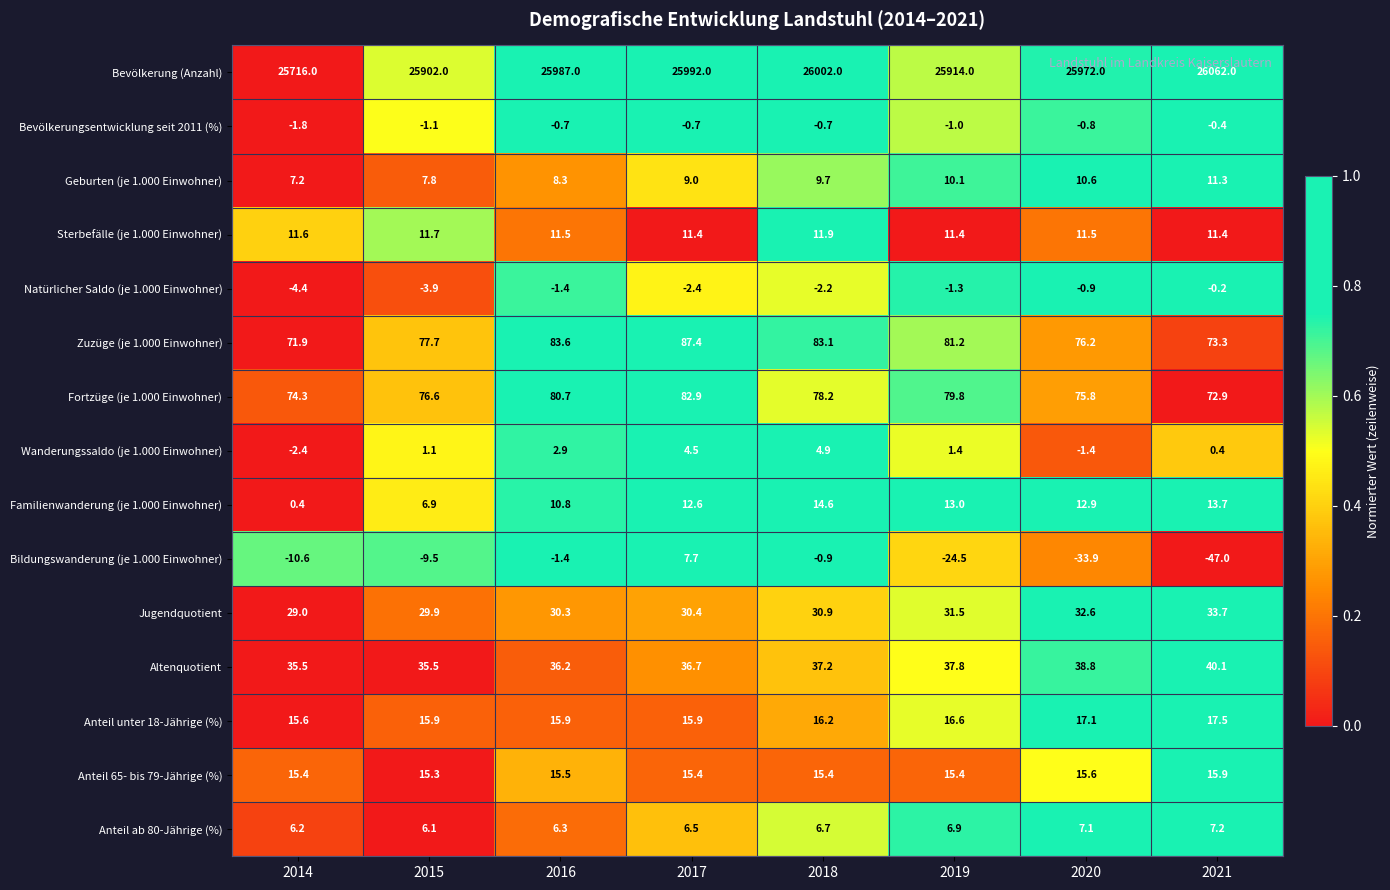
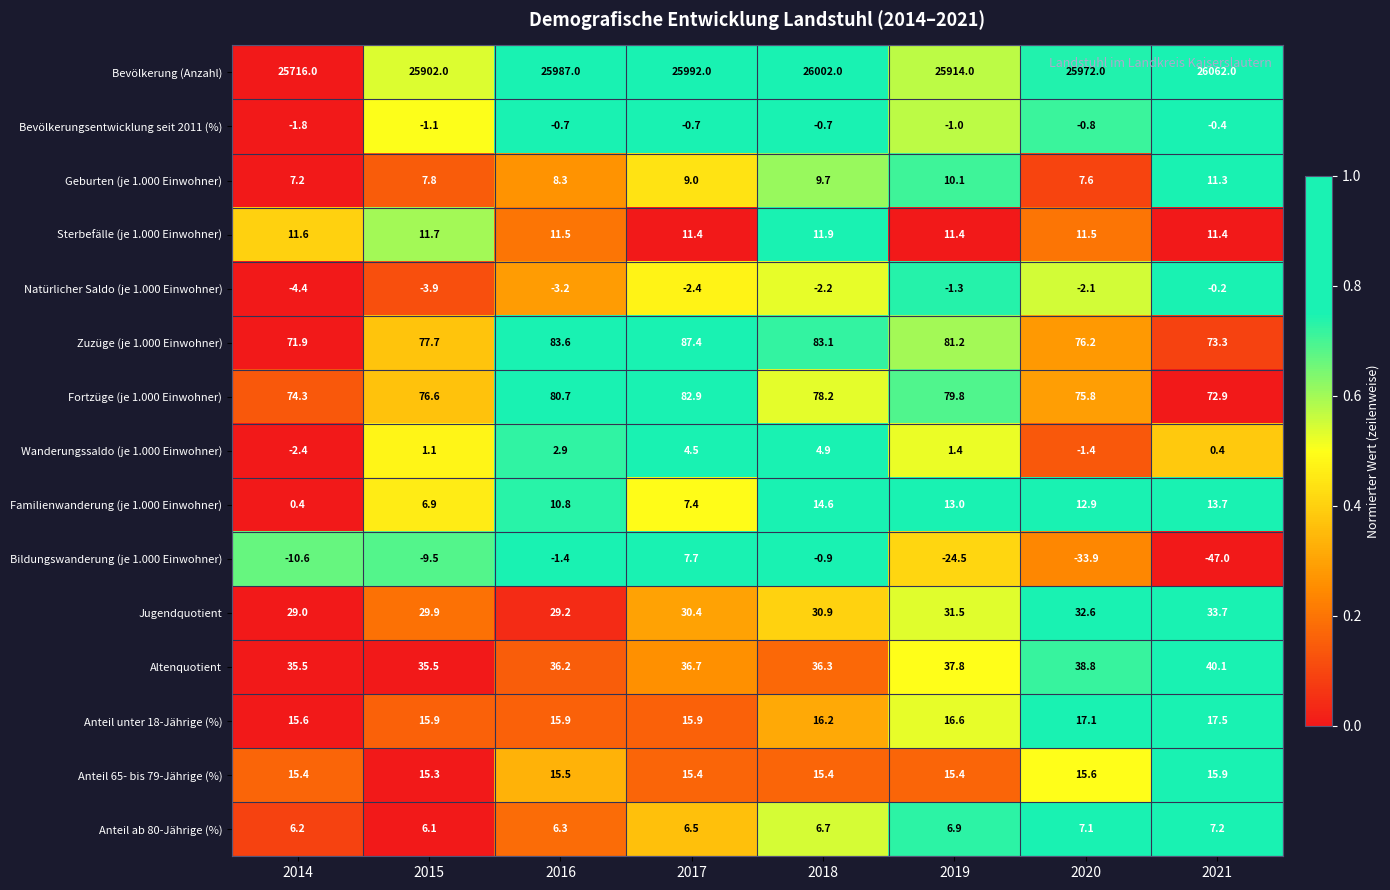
Geburten (je 1.000 Einwohner), 2020: 10.6 -> 7.6
Natürlicher Saldo (je 1.000 Einwohner), 2016: -1.4 -> -3.2
Natürlicher Saldo (je 1.000 Einwohner), 2020: -0.9 -> -2.1
Familienwanderung (je 1.000 Einwohner), 2017: 12.6 -> 7.4
Jugendquotient, 2016: 30.3 -> 29.2
Altenquotient, 2018: 37.2 -> 36.3
